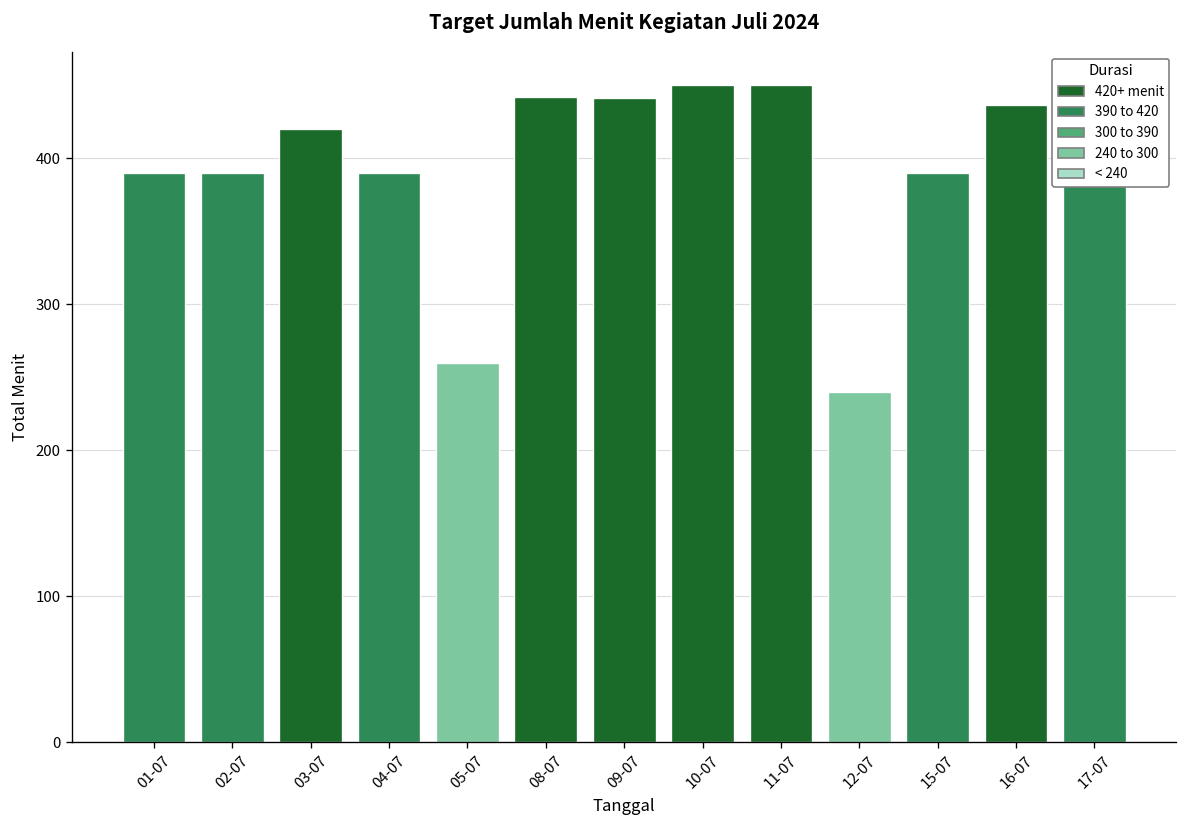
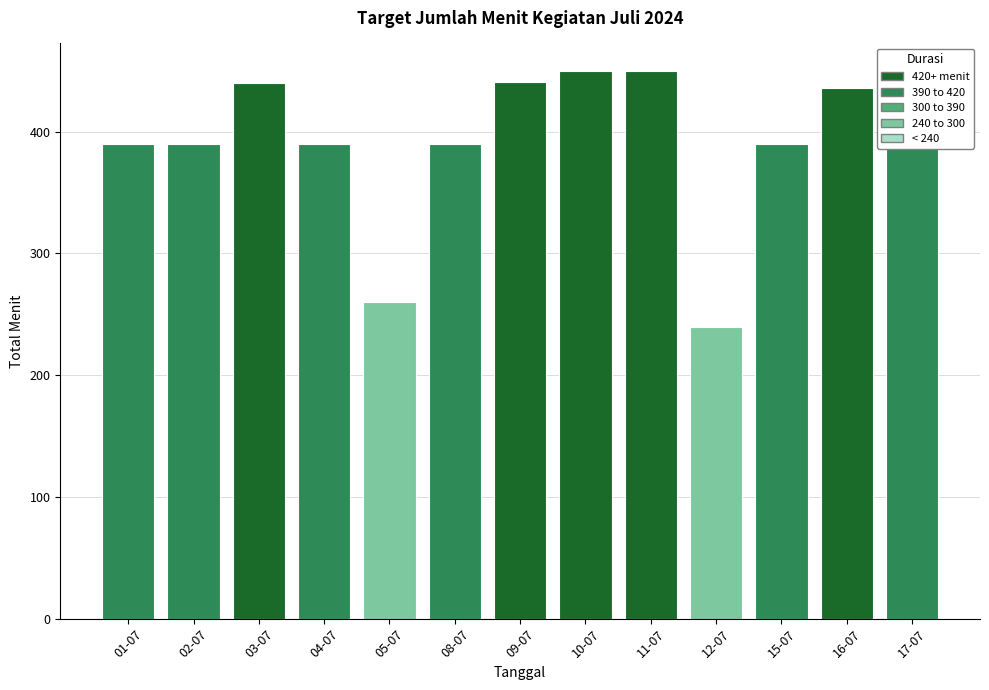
03-07: 420 -> 440
08-07: 442 -> 390
